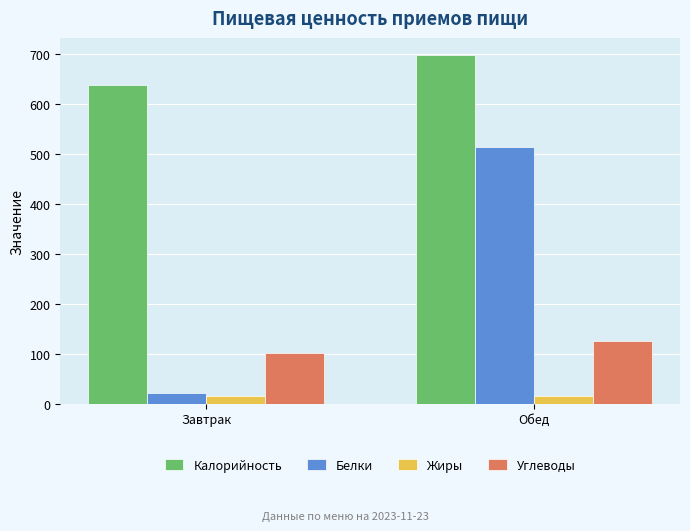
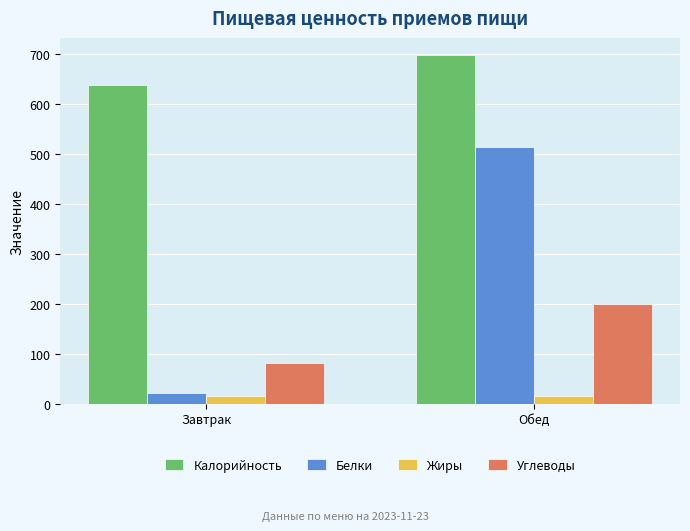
Углеводы, Завтрак: 100 -> 80
Углеводы, Обед: 120 -> 200
